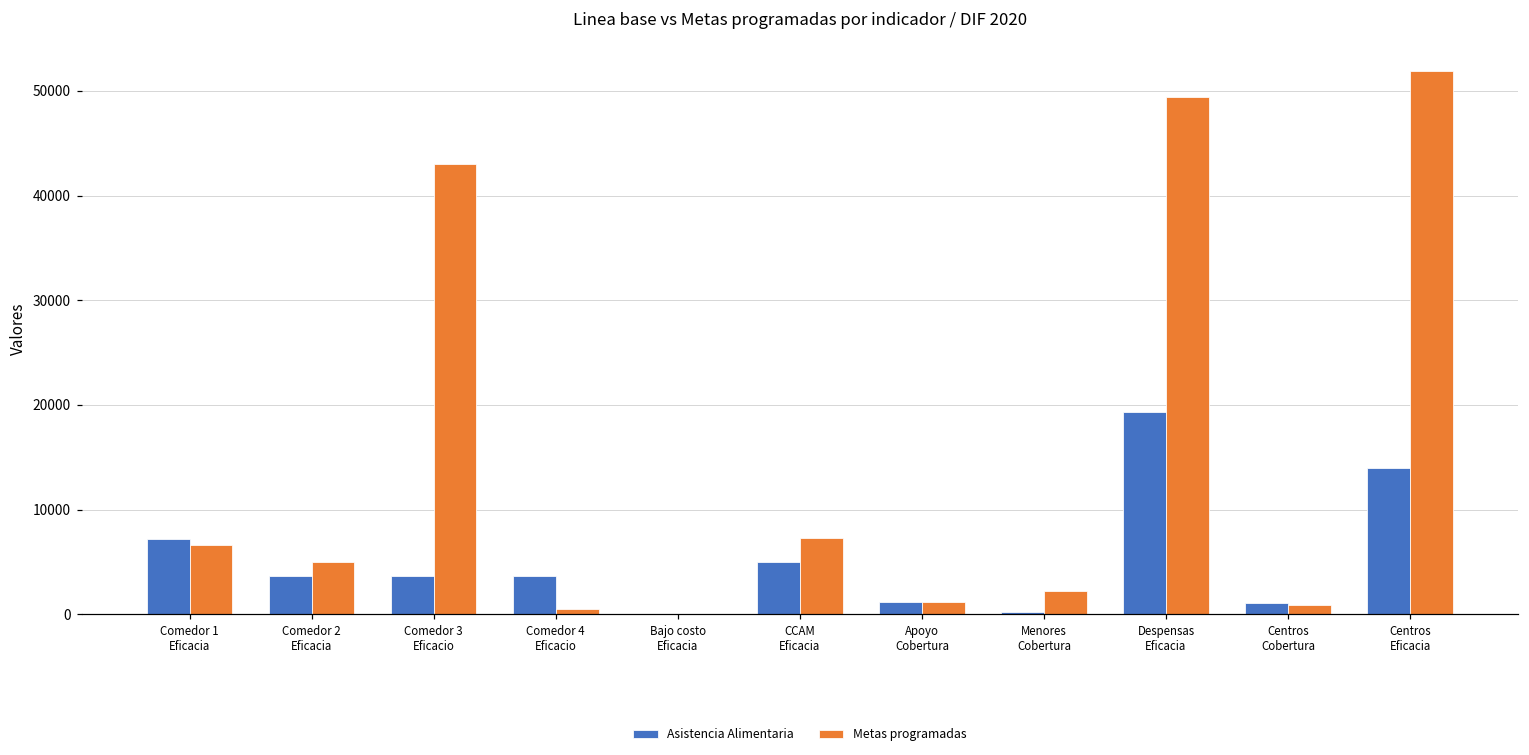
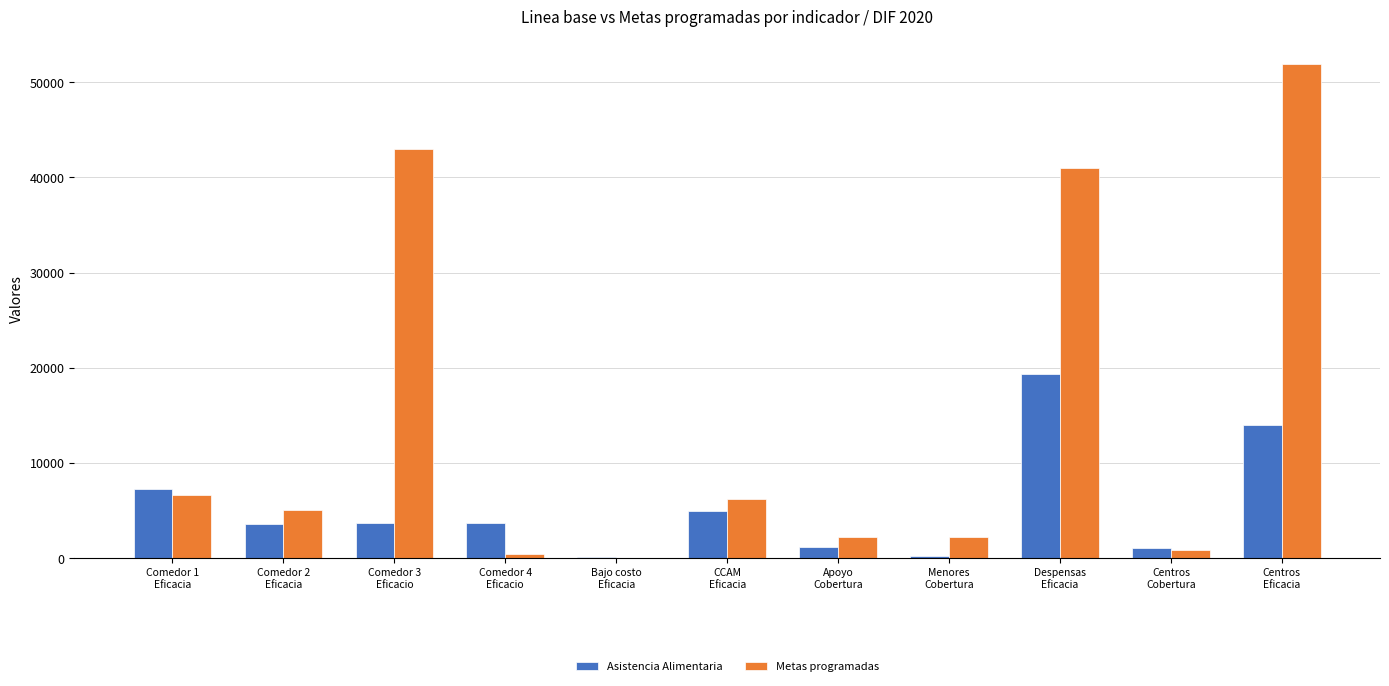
Metas programadas, CCAM Eficacia: 7000 -> 6000
Metas programadas, Apoyo Cobertura: 1000 -> 2000
Metas programadas, Despensas Eficacia: 49000 -> 41000
